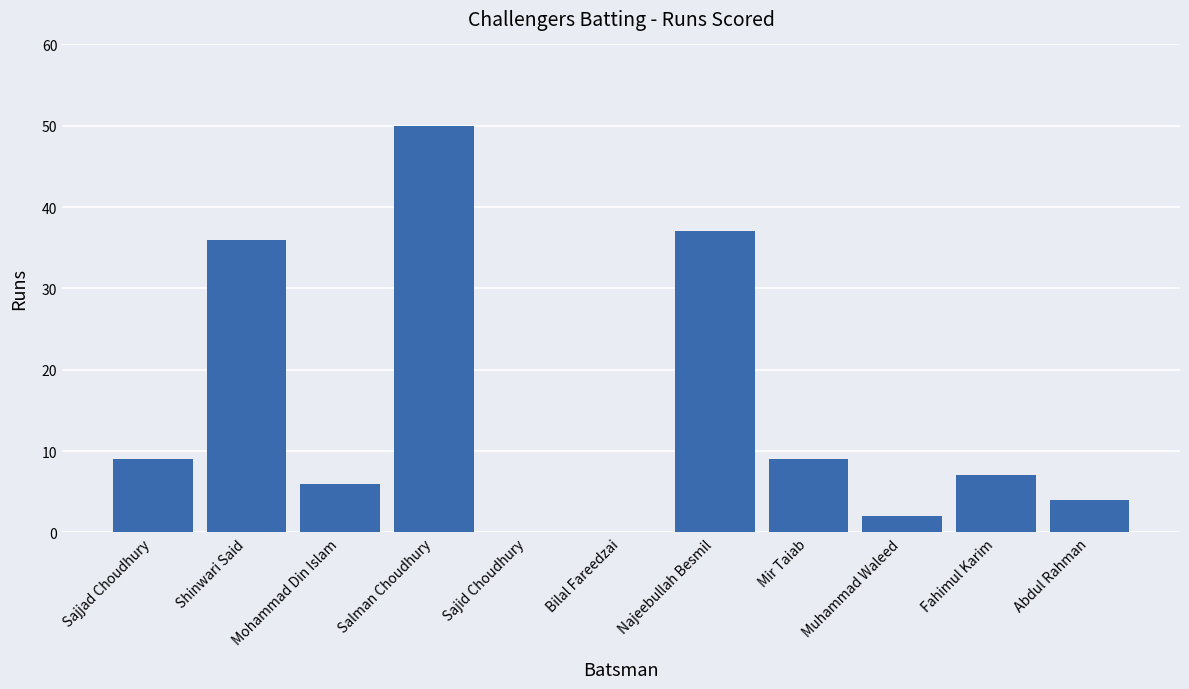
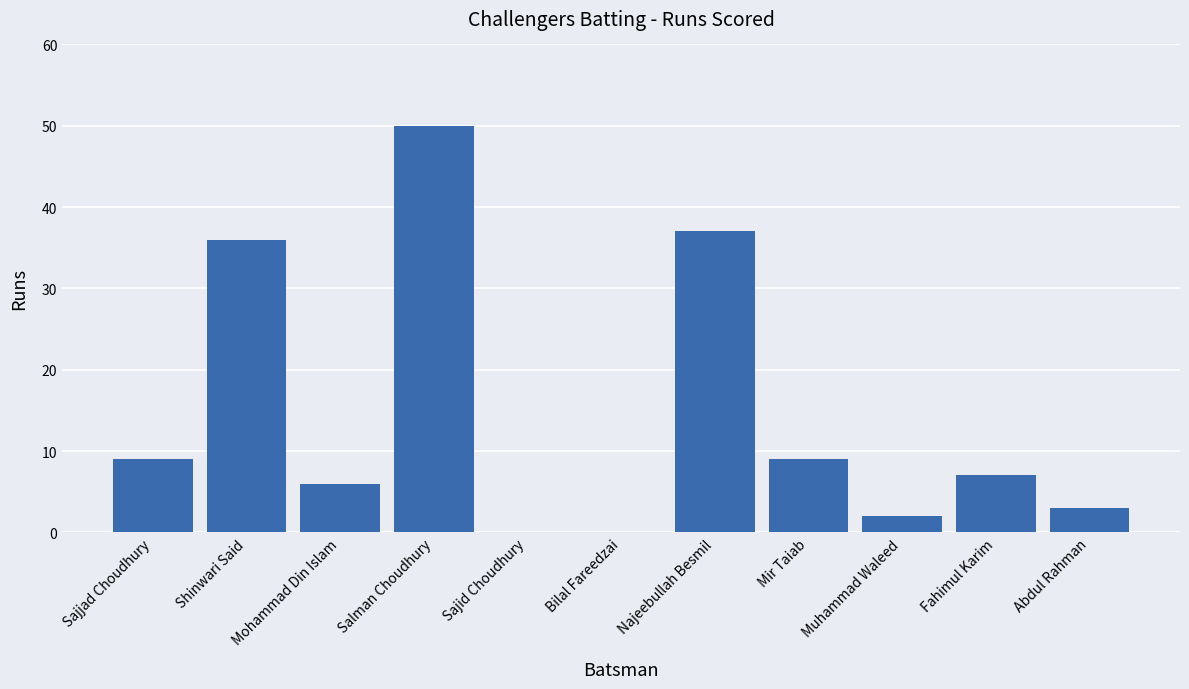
Abdul Rahman: 4 -> 3
